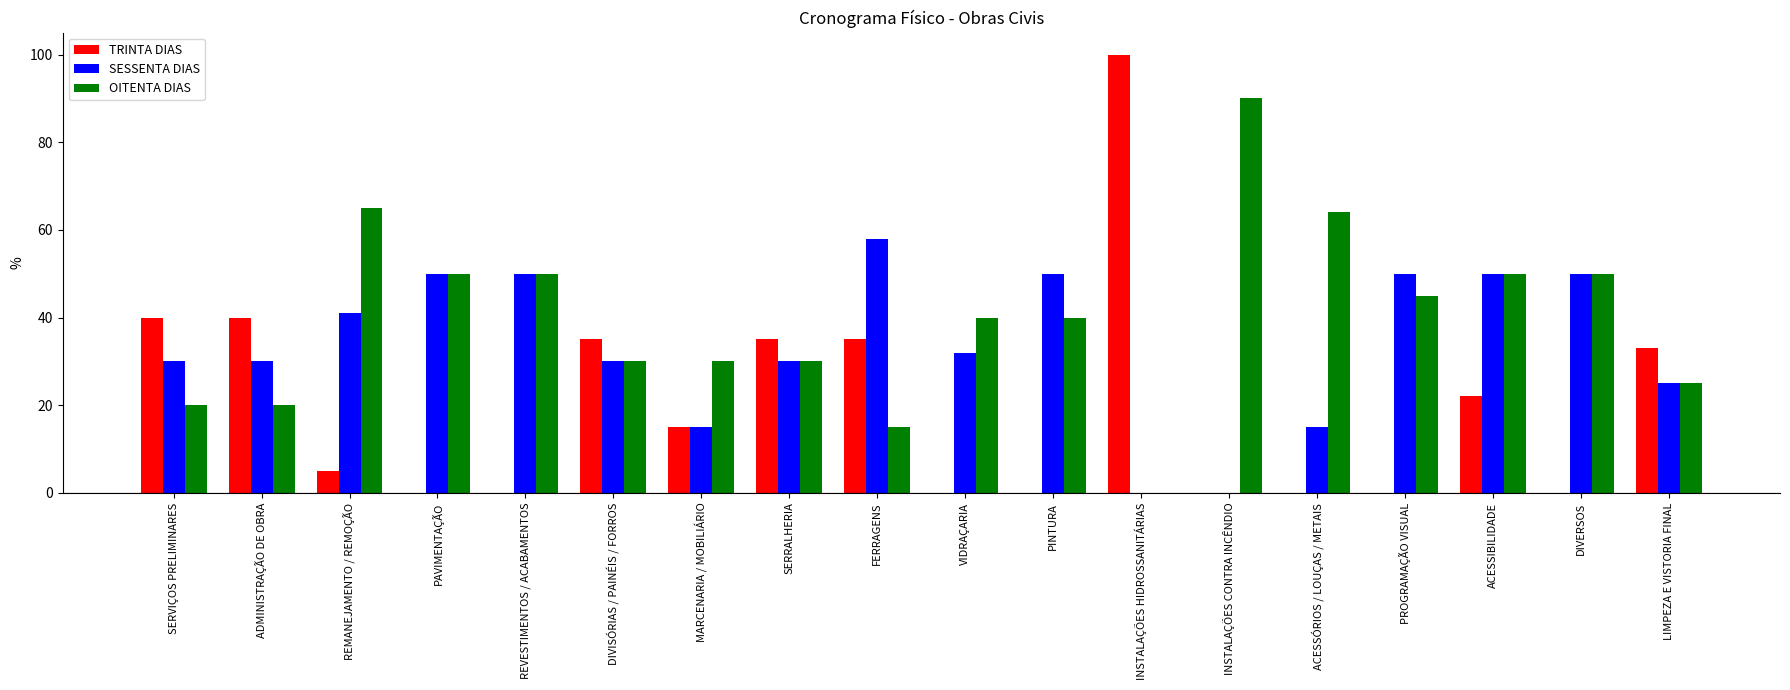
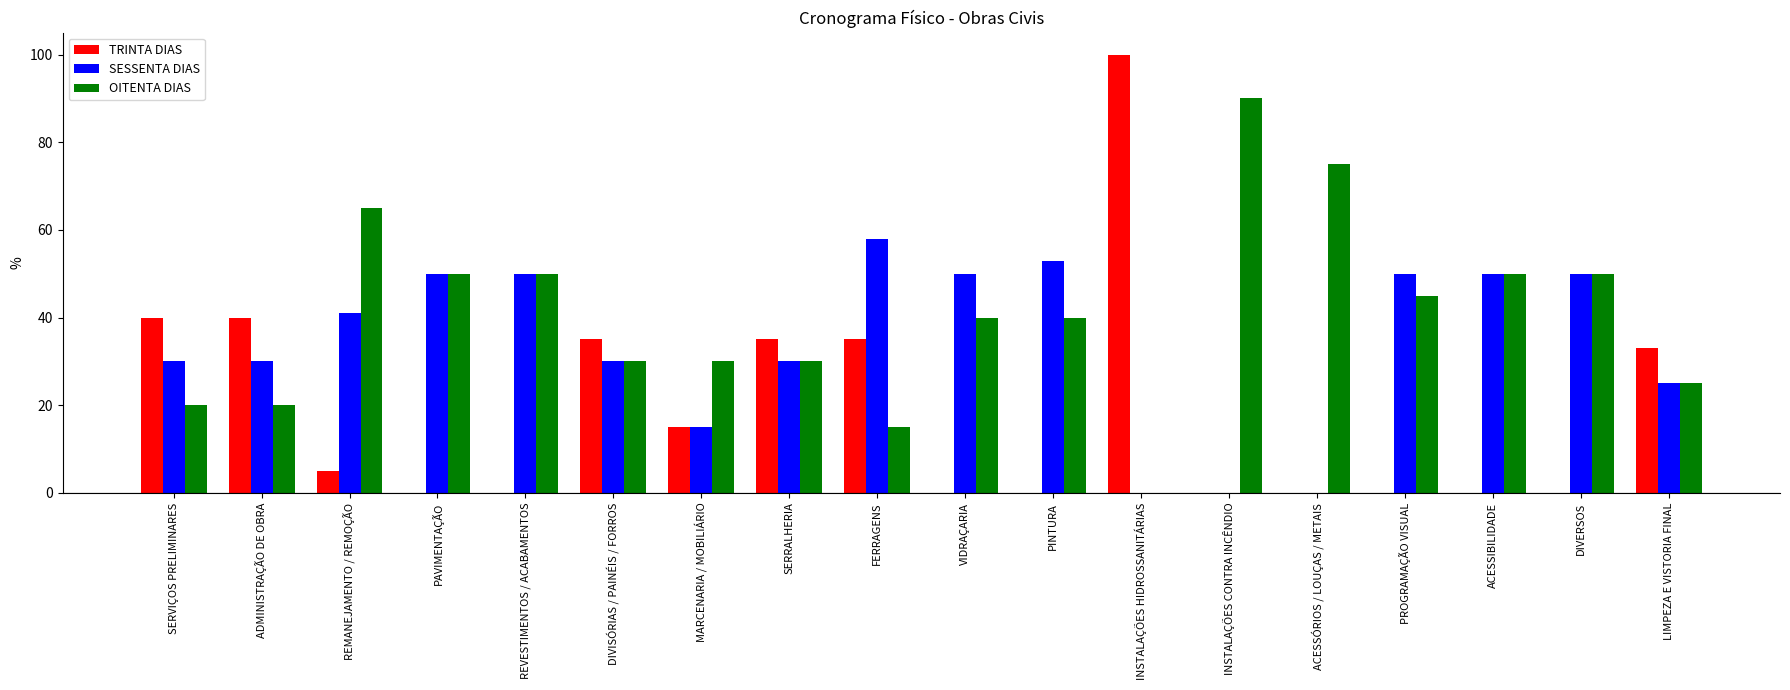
SESSENTA DIAS, VIDRAÇARIA: 32 -> 50
SESSENTA DIAS, PINTURA: 50 -> 53
SESSENTA DIAS, ACESSÓRIOS / LOUÇAS / METAIS: 15 -> 0
OITENTA DIAS, ACESSÓRIOS / LOUÇAS / METAIS: 64 -> 75
TRINTA DIAS, ACESSIBILIDADE: 22 -> 0
